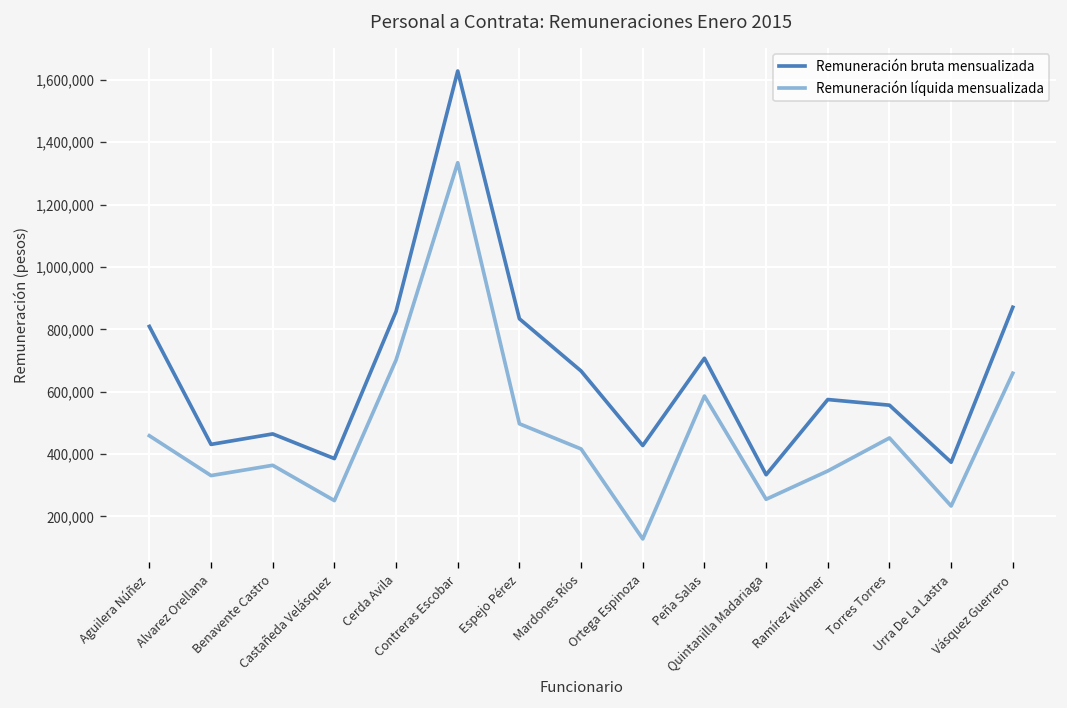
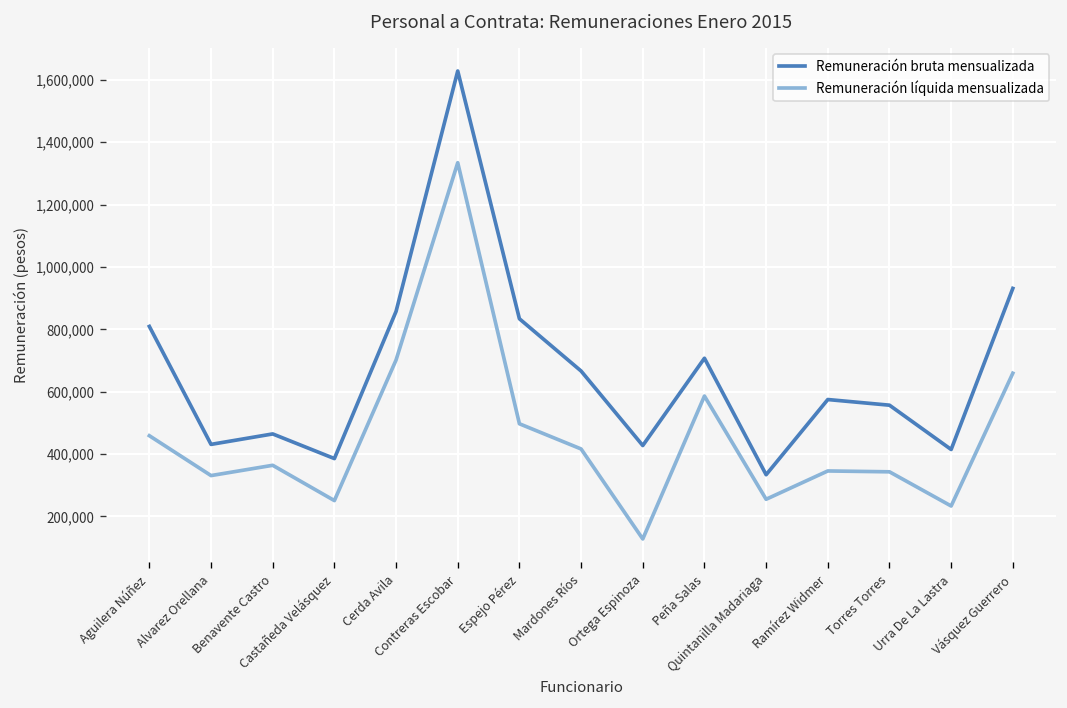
Remuneración líquida mensualizada, Torres Torres: 450,000 -> 340,000
Remuneración bruta mensualizada, Urra De La Lastra: 370,000 -> 410,000
Remuneración bruta mensualizada, Vásquez Guerrero: 870,000 -> 930,000
